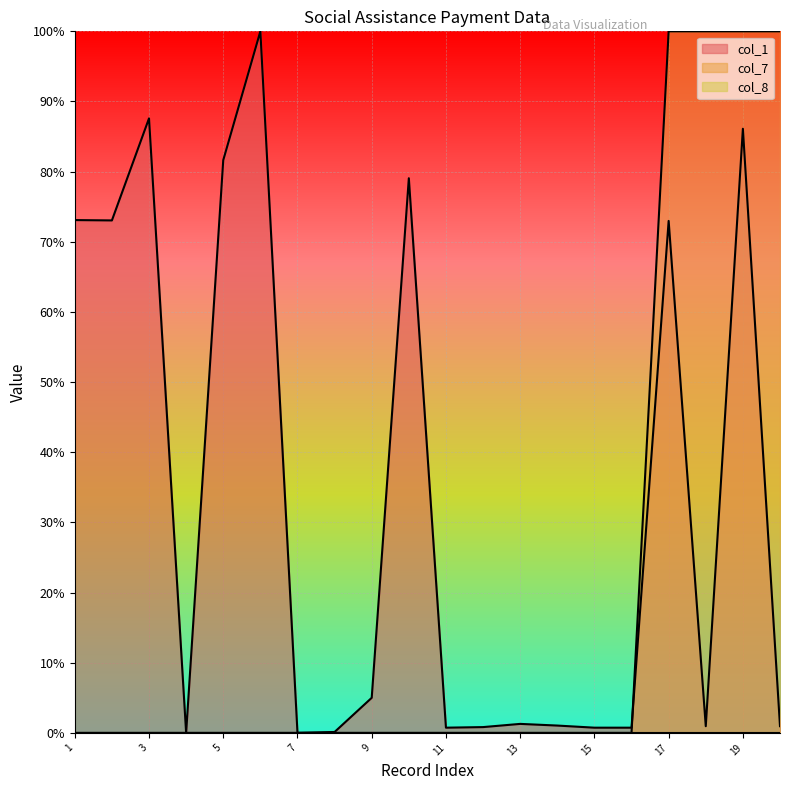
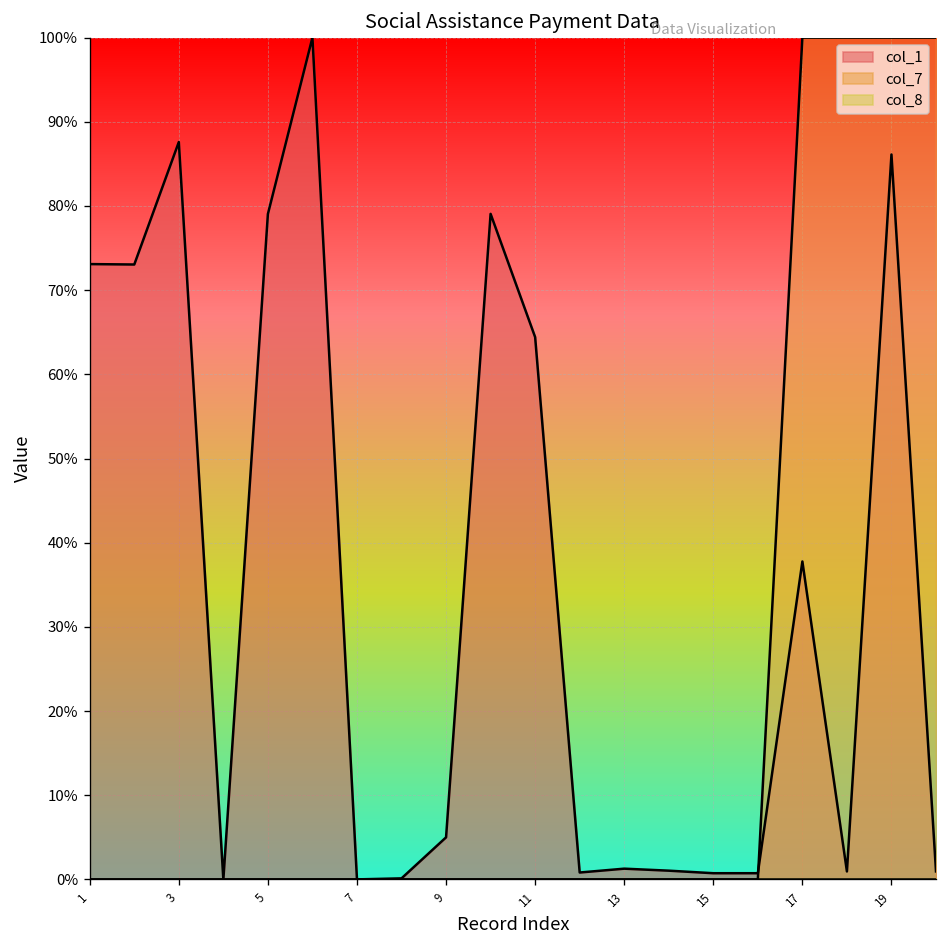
col_1, 5: 82% -> 79%
col_1, 11: 1% -> 64%
col_1, 17: 73% -> 38%
